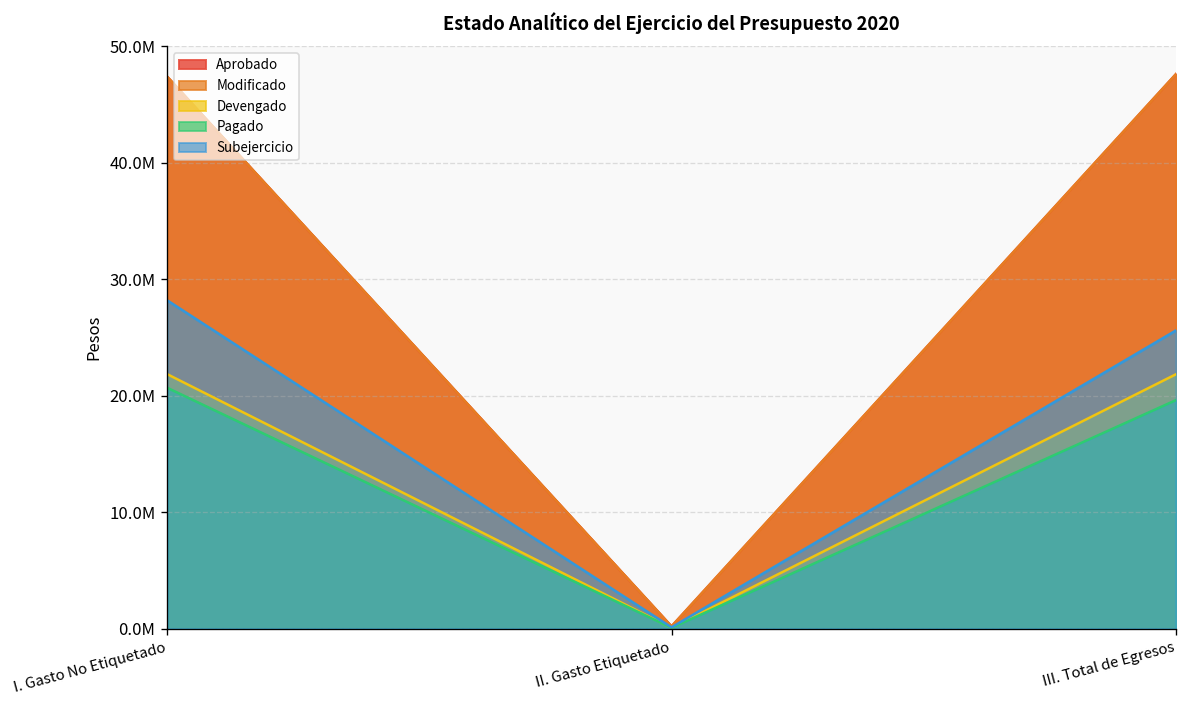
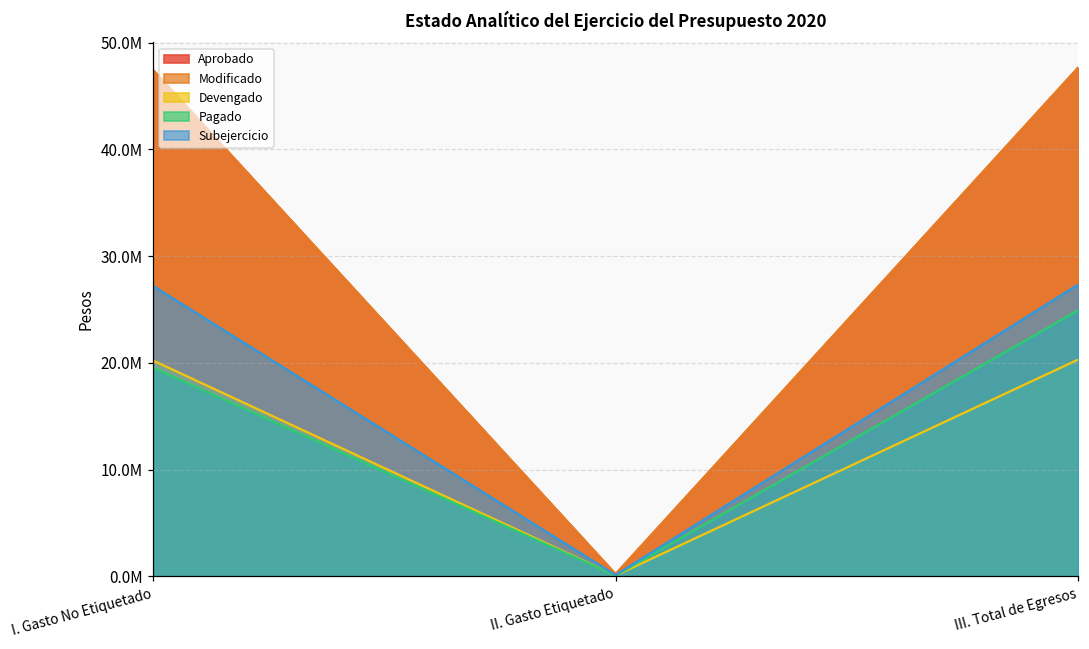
Devengado, I. Gasto No Etiquetado: 22000000 -> 20000000
Pagado, I. Gasto No Etiquetado: 21000000 -> 20000000
Subejercicio, I. Gasto No Etiquetado: 28000000 -> 27000000
Devengado, III. Total de Egresos: 22000000 -> 20000000
Pagado, III. Total de Egresos: 20000000 -> 25000000
Subejercicio, III. Total de Egresos: 26000000 -> 27000000
